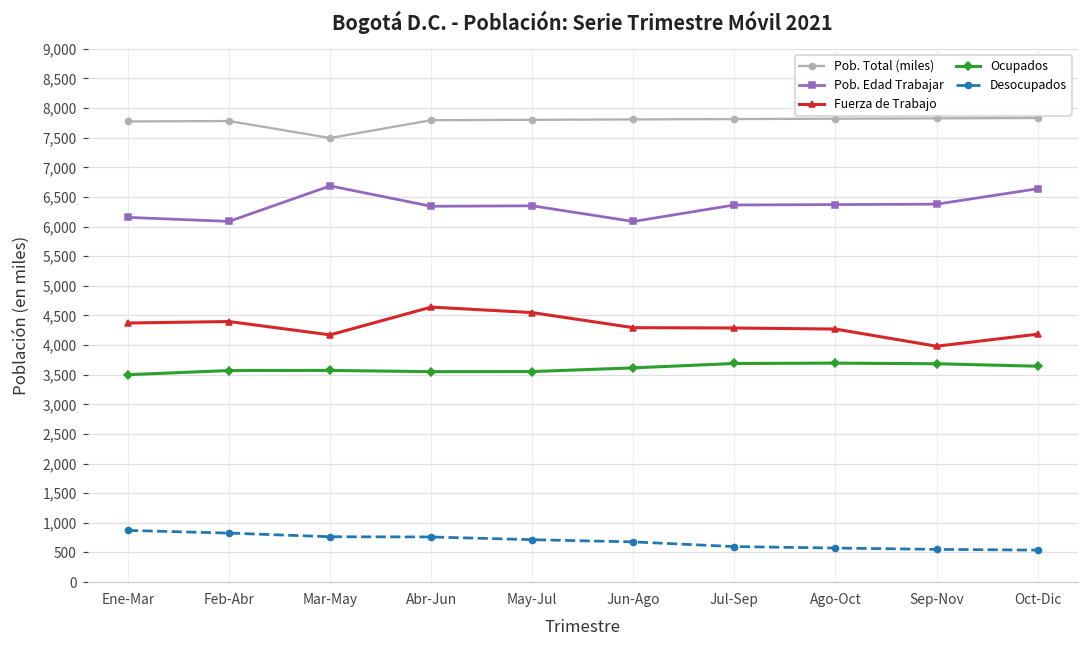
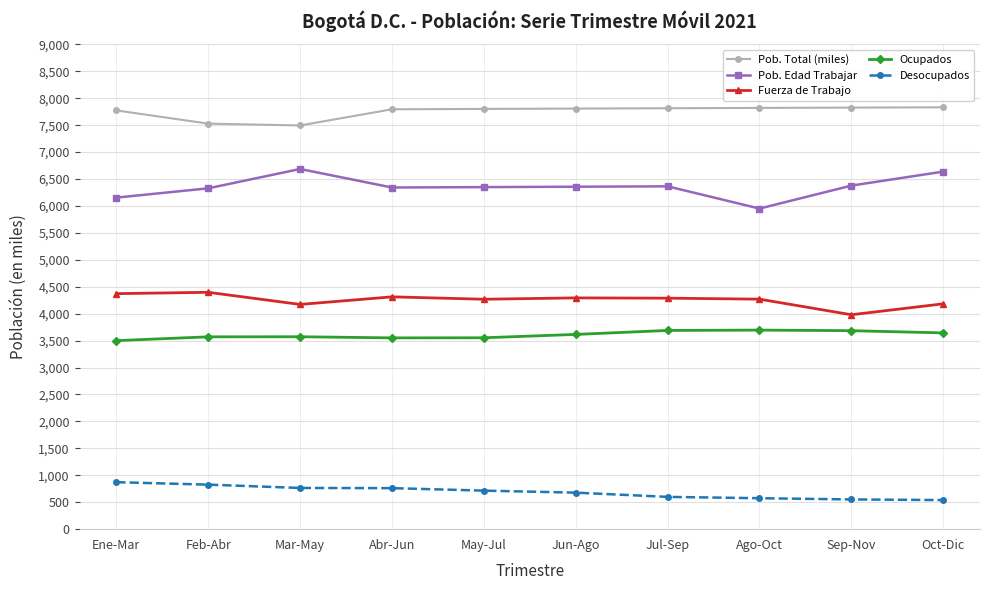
Pob. Total (miles), Feb-Abr: 7,800 -> 7,500
Pob. Edad Trabajar, Feb-Abr: 6,100 -> 6,300
Fuerza de Trabajo, Abr-Jun: 4,600 -> 4,300
Fuerza de Trabajo, May-Jul: 4,500 -> 4,300
Pob. Edad Trabajar, Jun-Ago: 6,100 -> 6,400
Pob. Edad Trabajar, Ago-Oct: 6,400 -> 6,000
